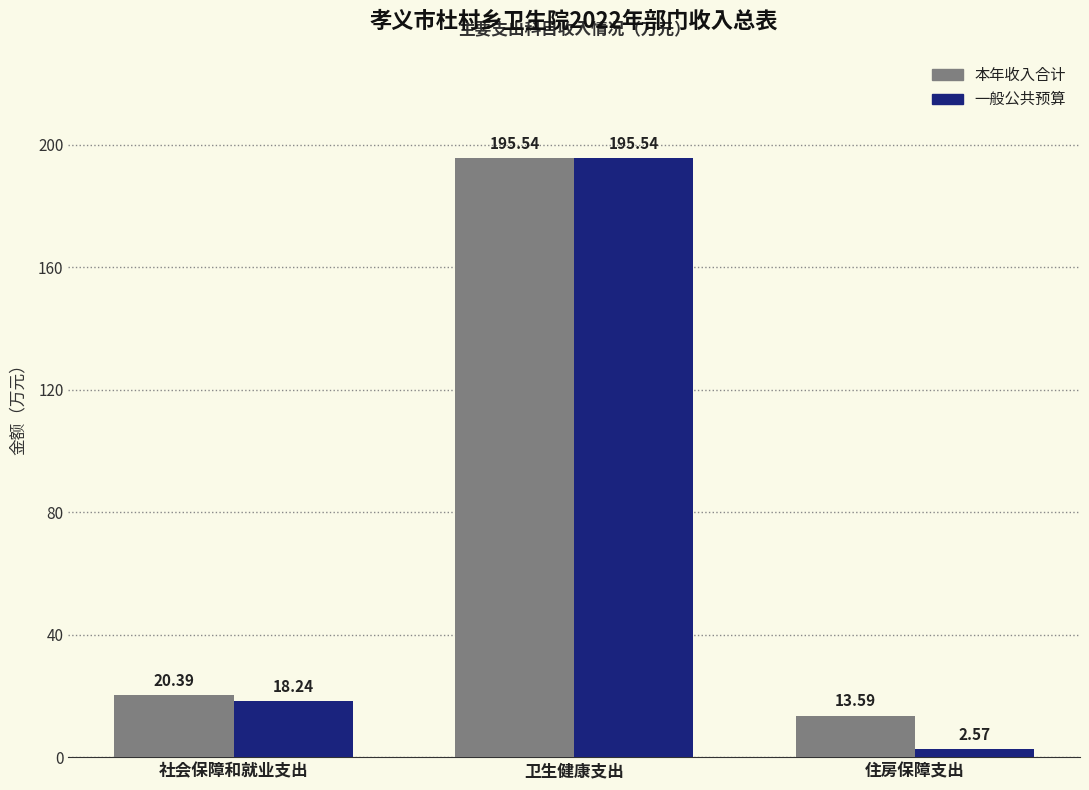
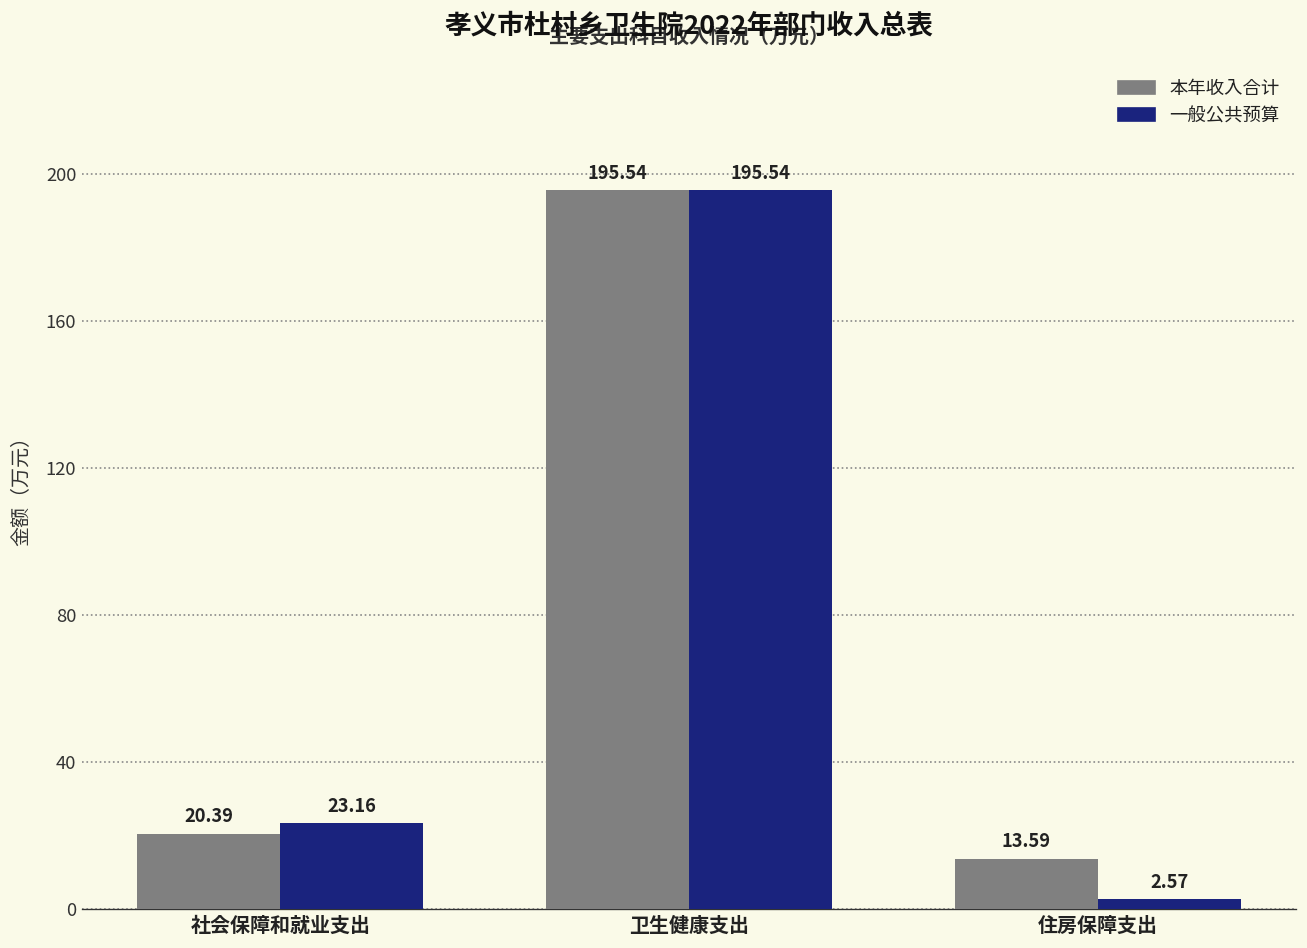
一般公共预算, 社会保障和就业支出: 18.24 -> 23.16
